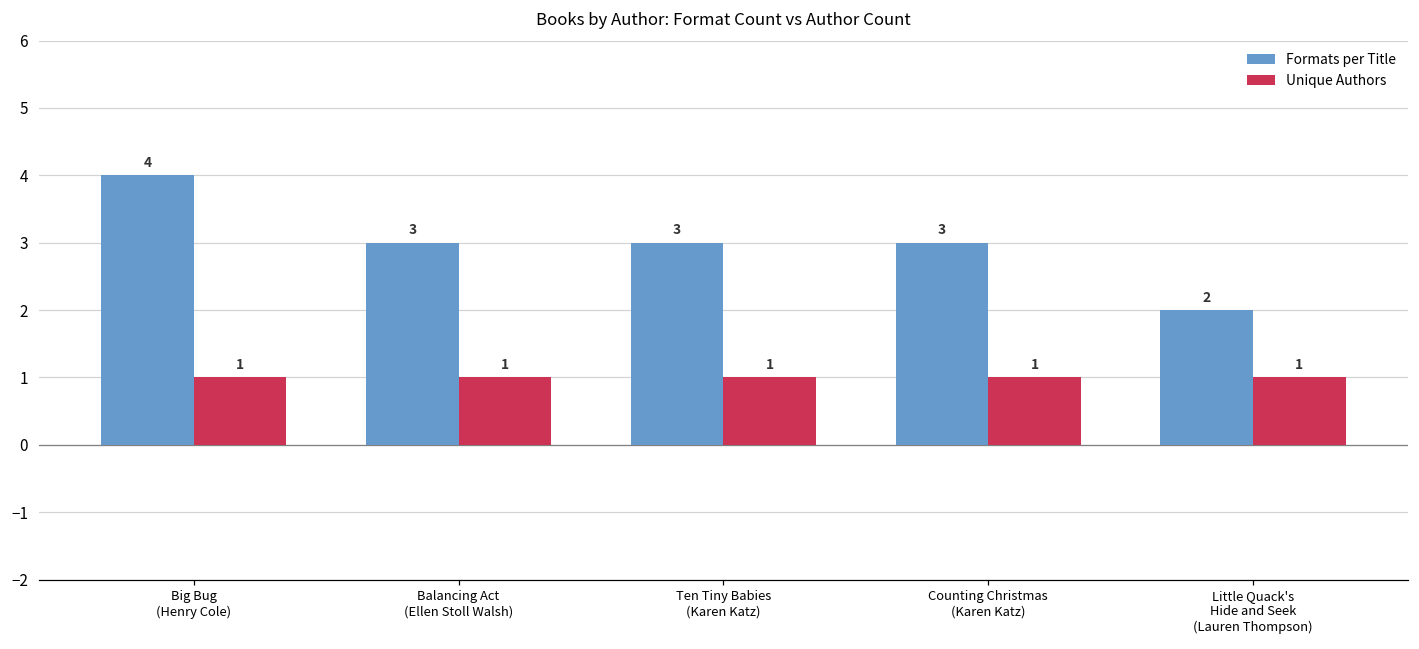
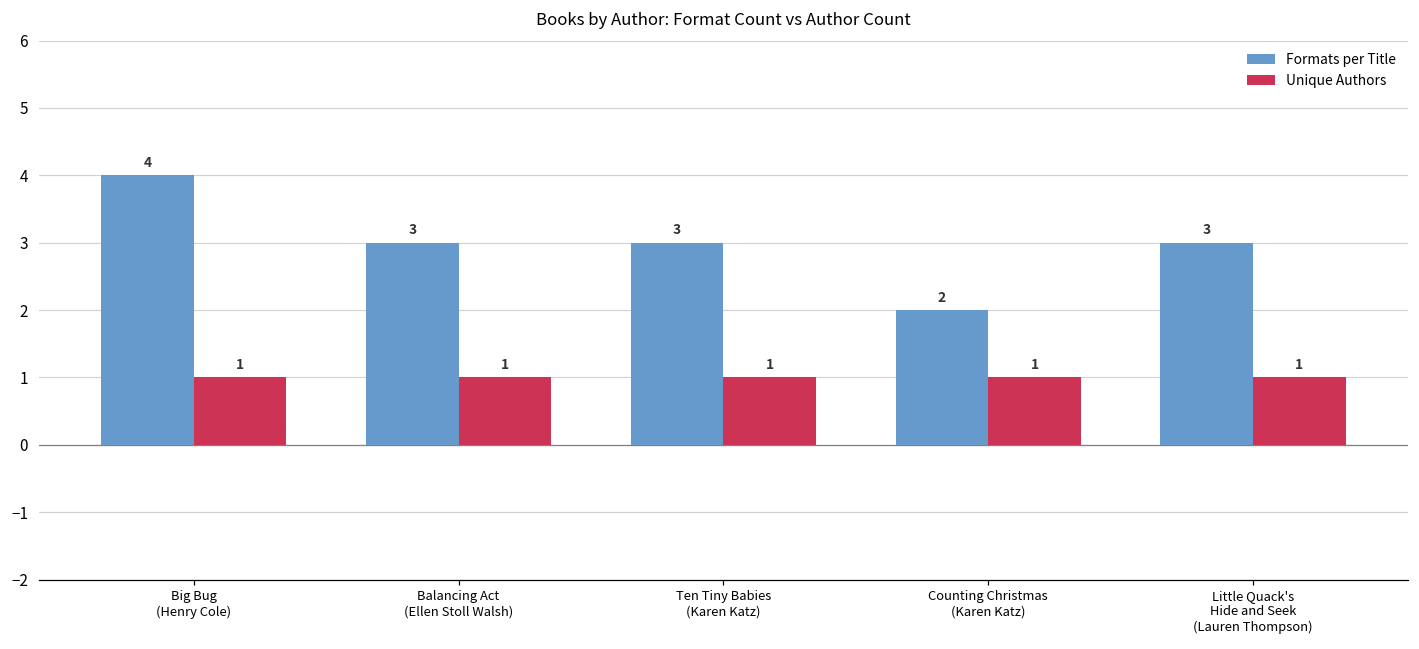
Formats per Title, Counting Christmas (Karen Katz): 3 -> 2
Formats per Title, Little Quack's Hide and Seek (Lauren Thompson): 2 -> 3
